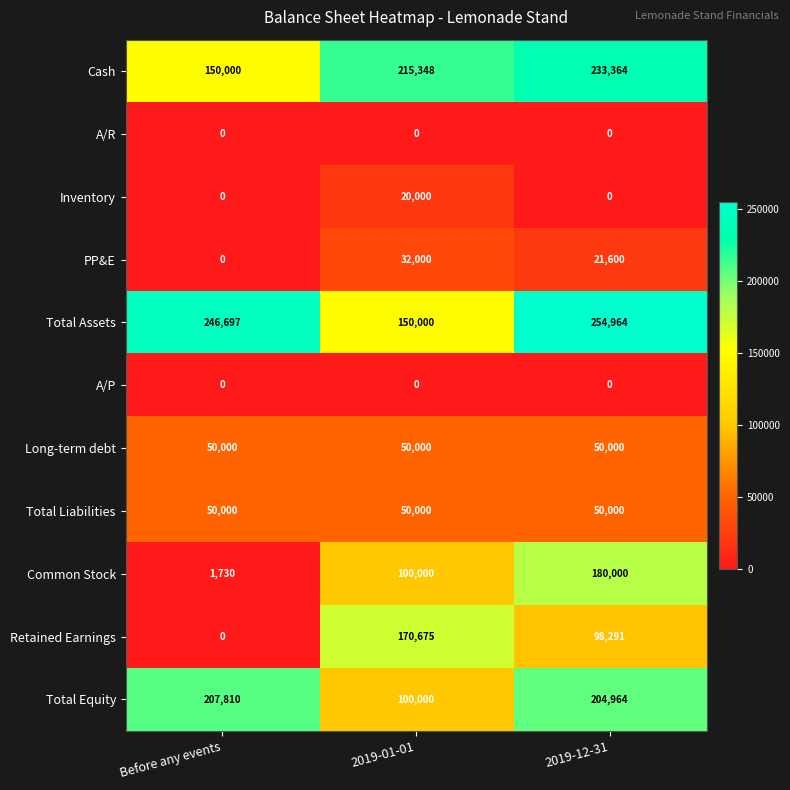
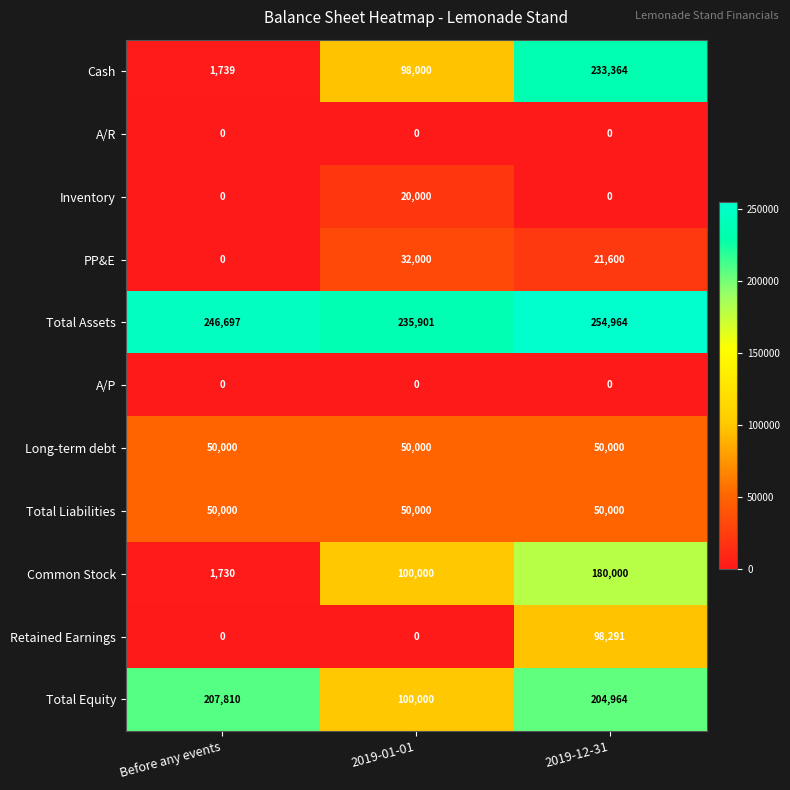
Cash, Before any events: 150,000 -> 1,739
Cash, 2019-01-01: 215,348 -> 98,000
Total Assets, 2019-01-01: 150,000 -> 235,901
Retained Earnings, 2019-01-01: 170,675 -> 0
